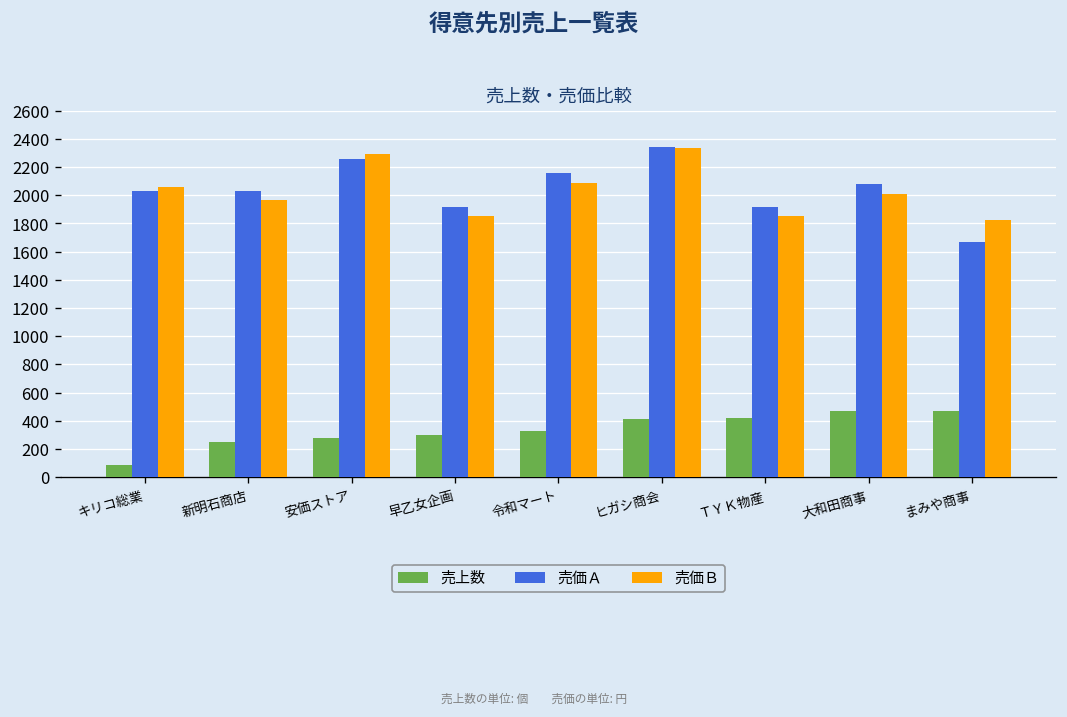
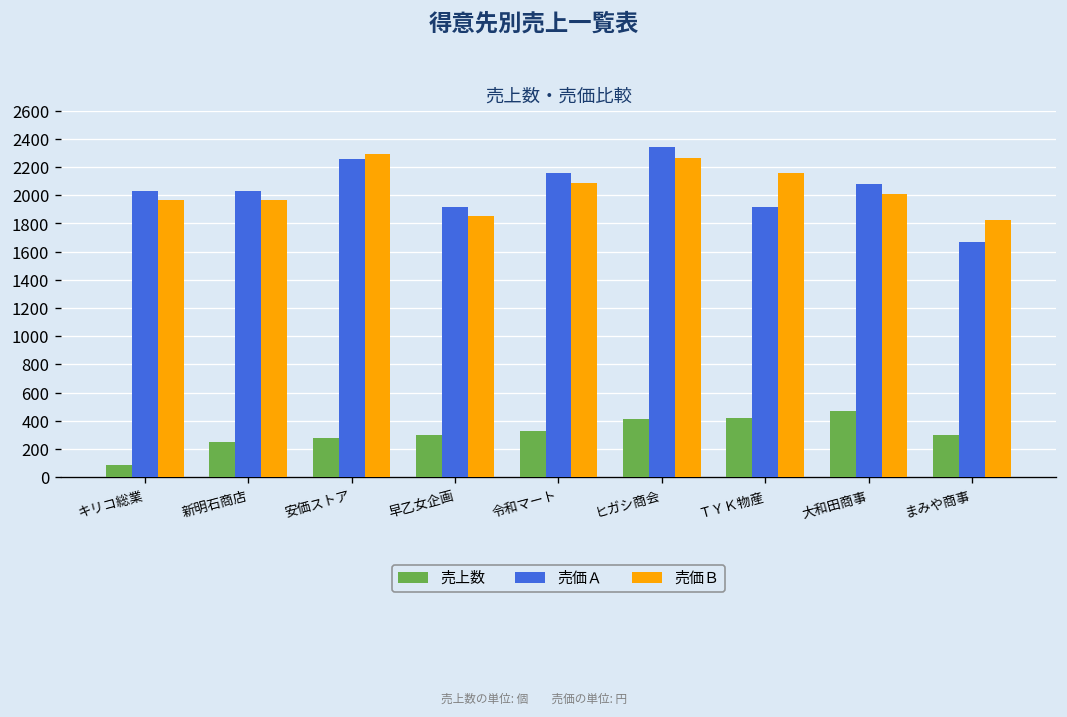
売価Ｂ, キリコ総業: 2060 -> 1960
売価Ｂ, ヒガシ商会: 2340 -> 2270
売価Ｂ, ＴＹＫ物産: 1850 -> 2160
売上数, まみや商事: 470 -> 300
